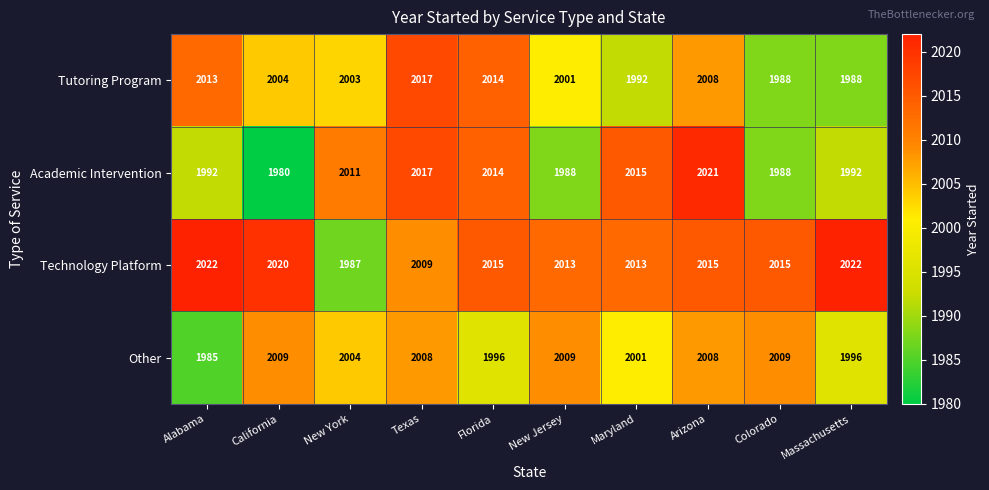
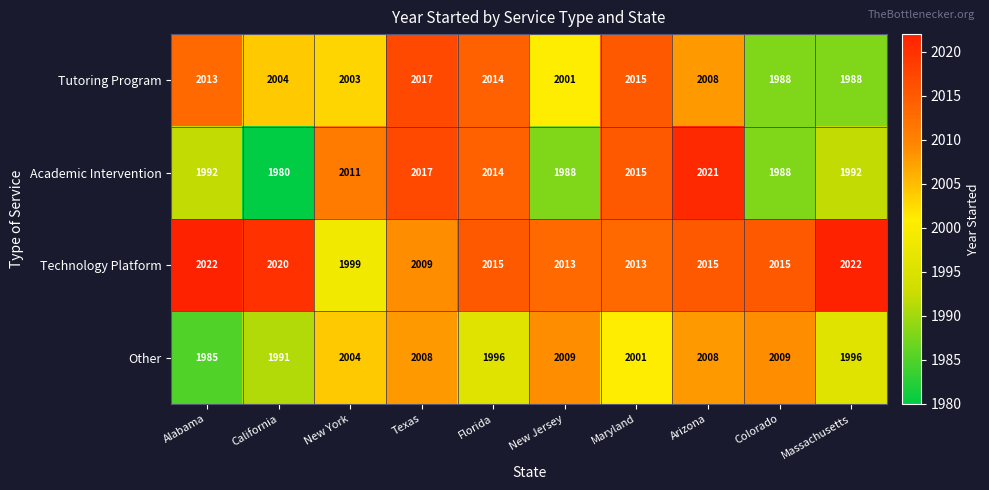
Tutoring Program, Maryland: 1992 -> 2015
Technology Platform, New York: 1987 -> 1999
Other, California: 2009 -> 1991
